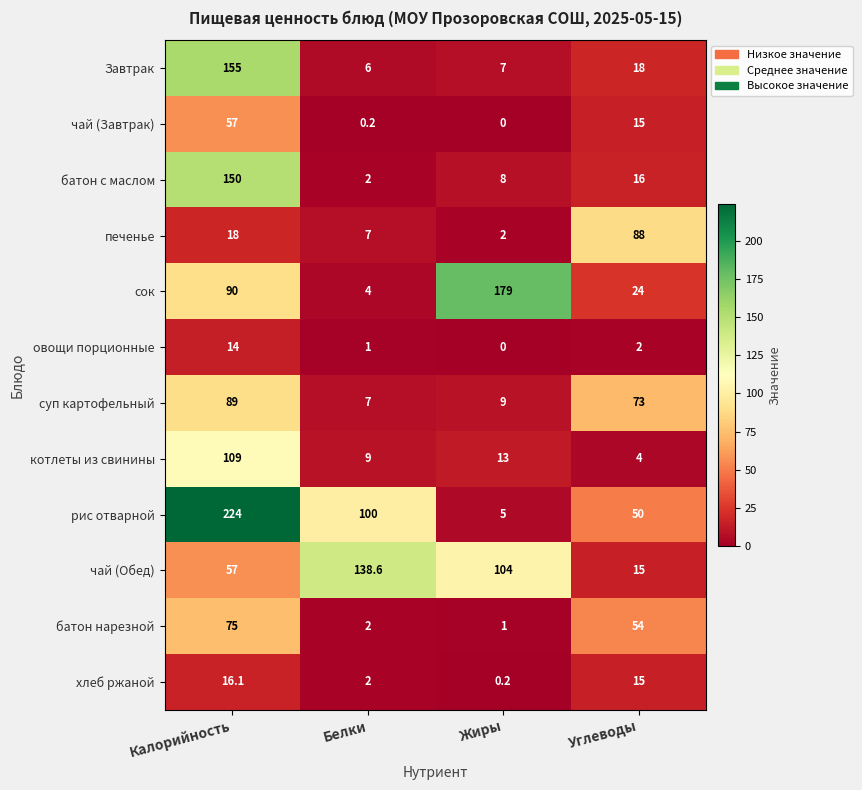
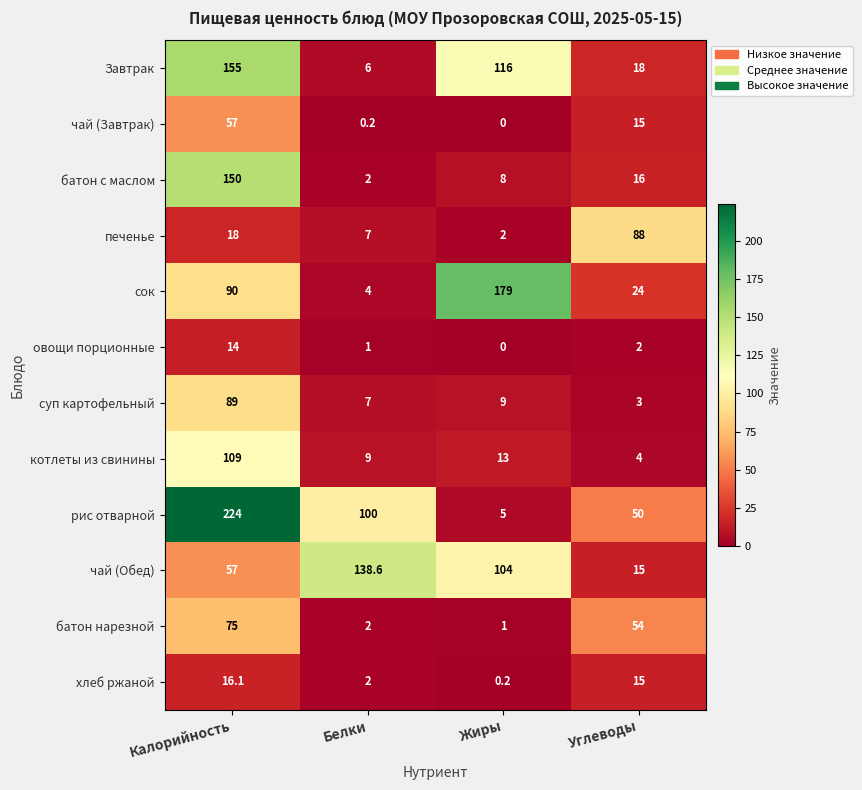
Завтрак, Жиры: 7 -> 116
суп картофельный, Углеводы: 73 -> 3
